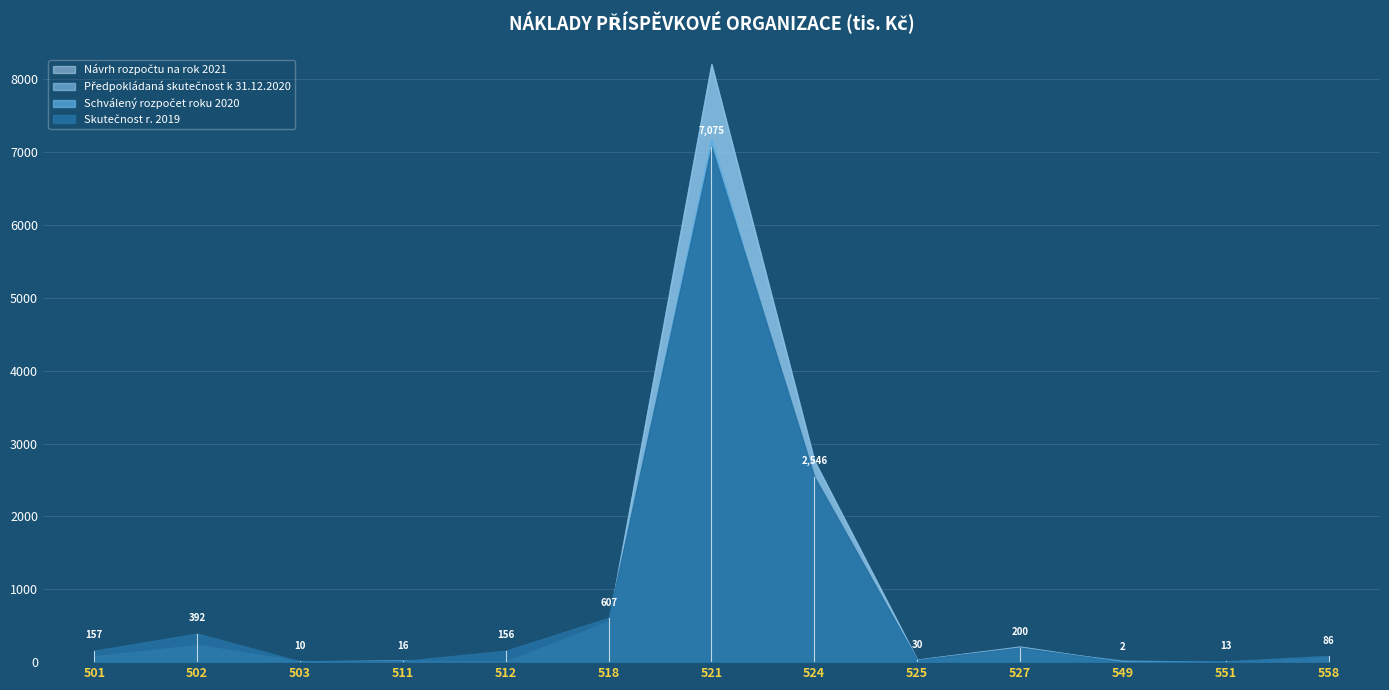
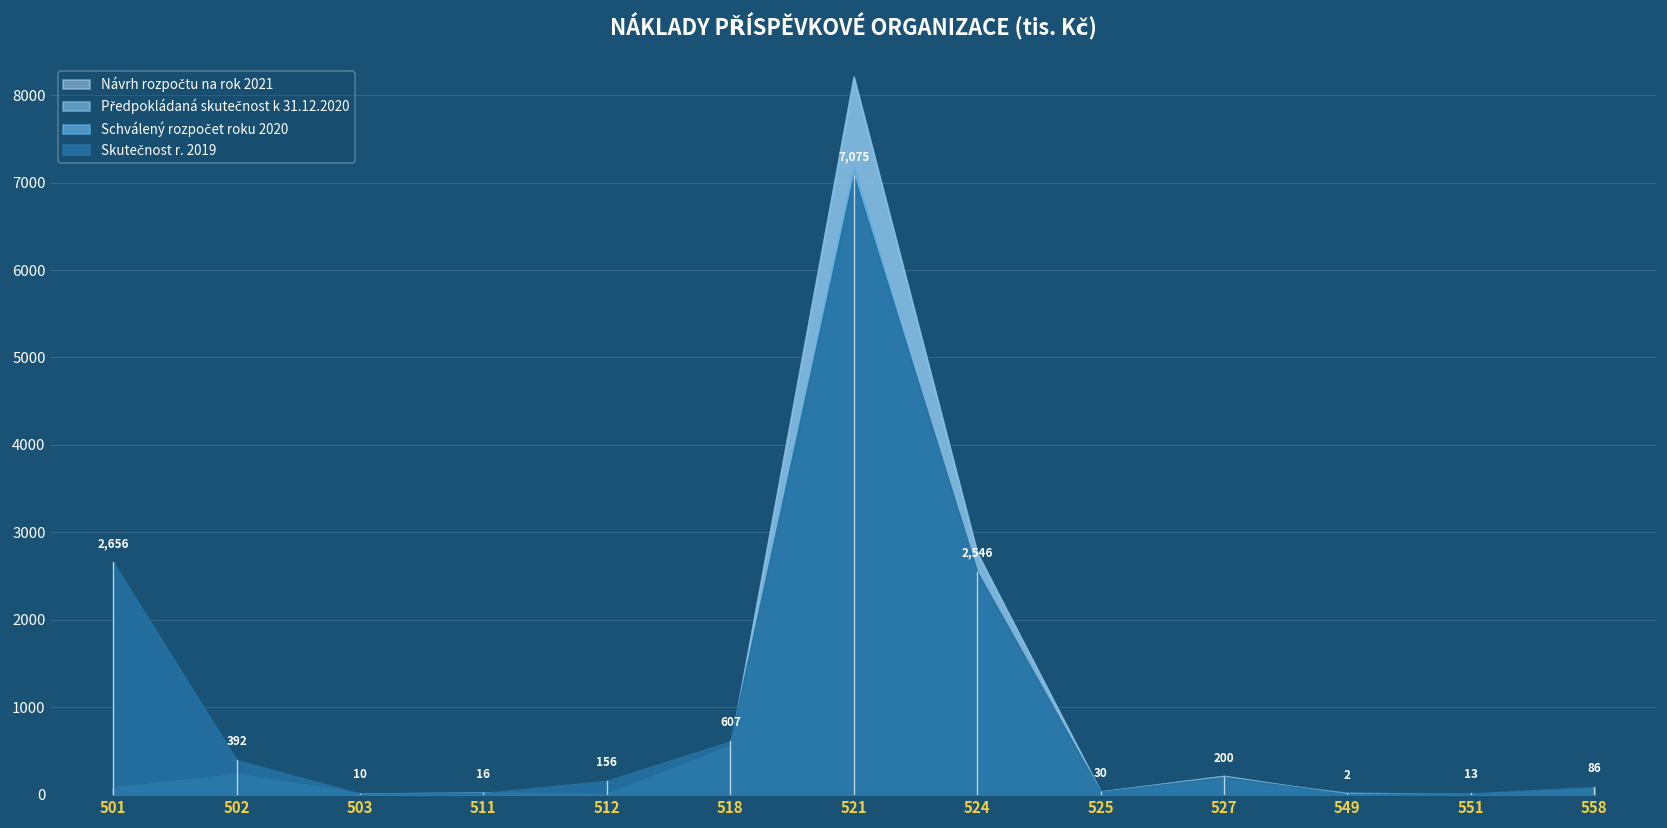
Skutečnost r. 2019, 501: 157 -> 2,656
